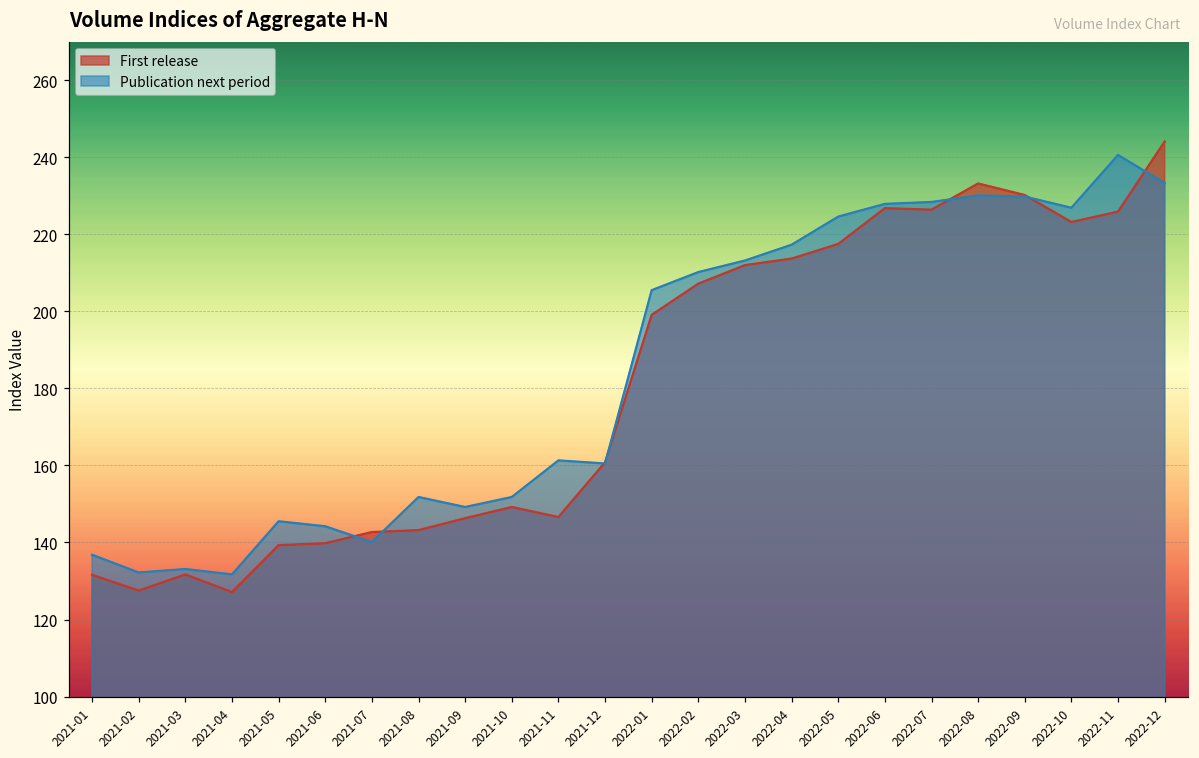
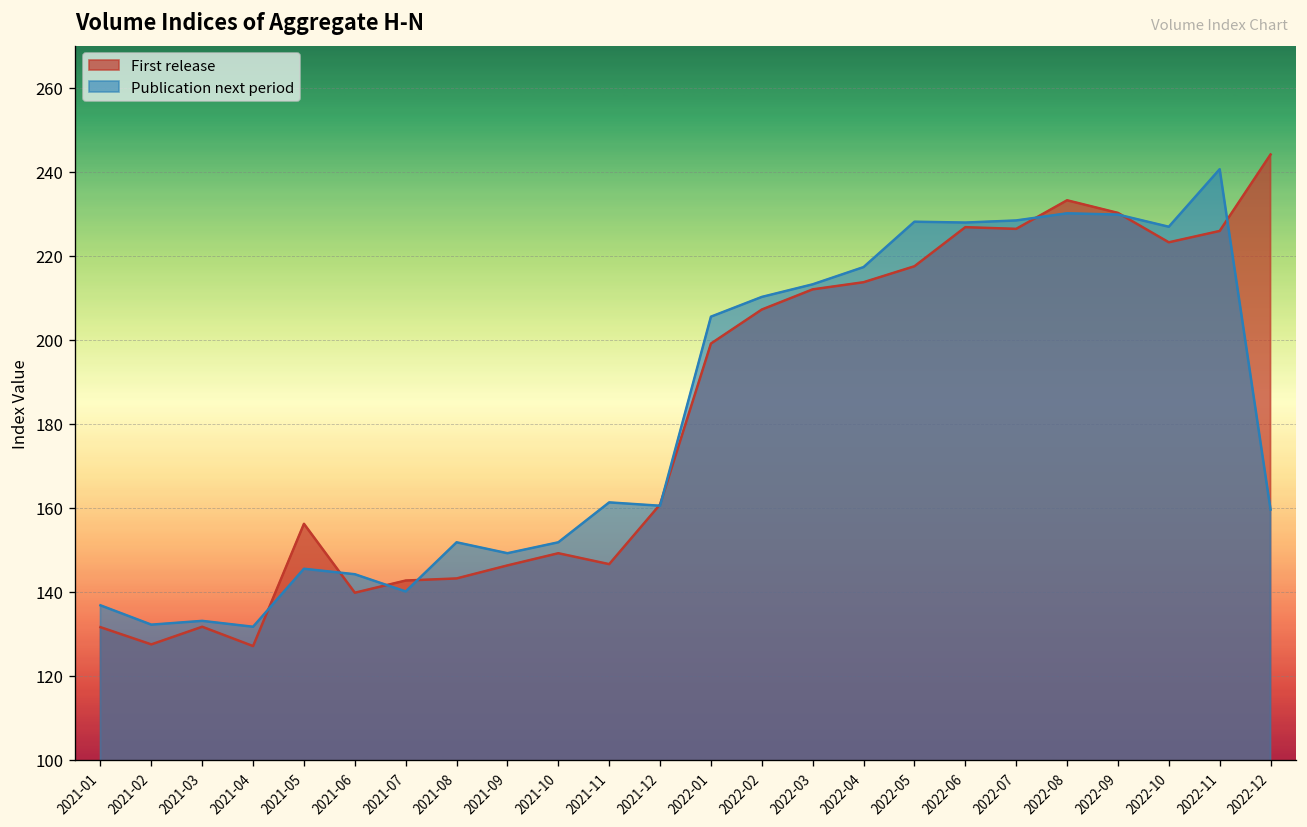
First release, 2021-05: 139 -> 156
Publication next period, 2022-05: 225 -> 228
Publication next period, 2022-12: 233 -> 160
